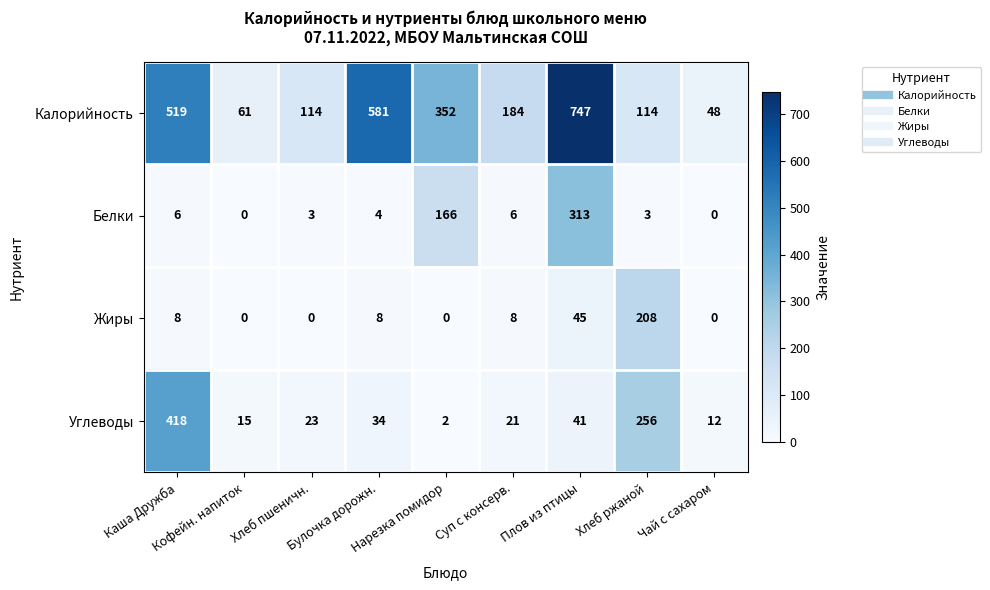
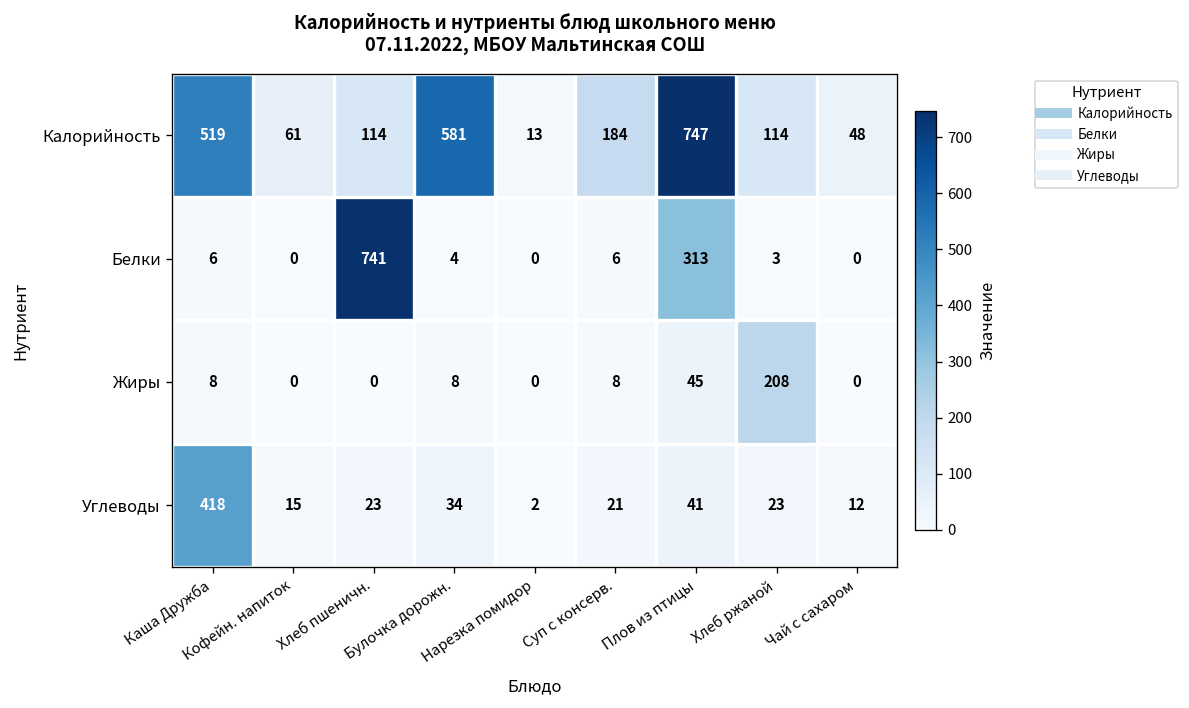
Калорийность, Нарезка помидор: 352 -> 13
Белки, Хлеб пшеничн.: 3 -> 741
Белки, Нарезка помидор: 166 -> 0
Углеводы, Хлеб ржаной: 256 -> 23
